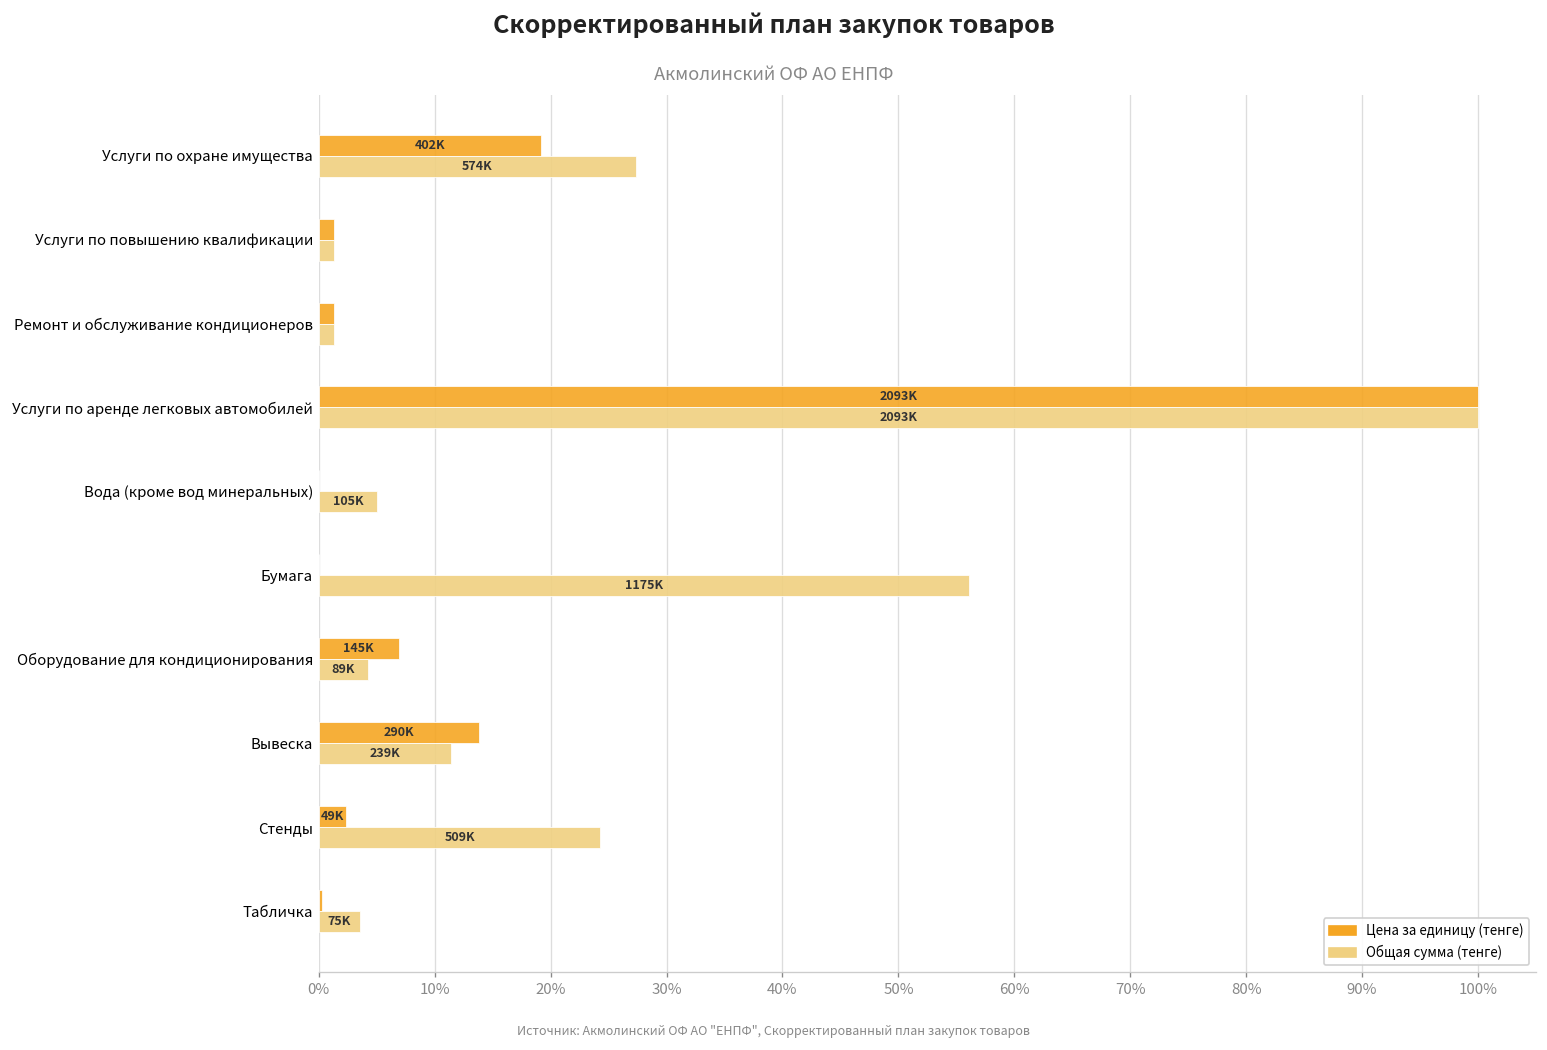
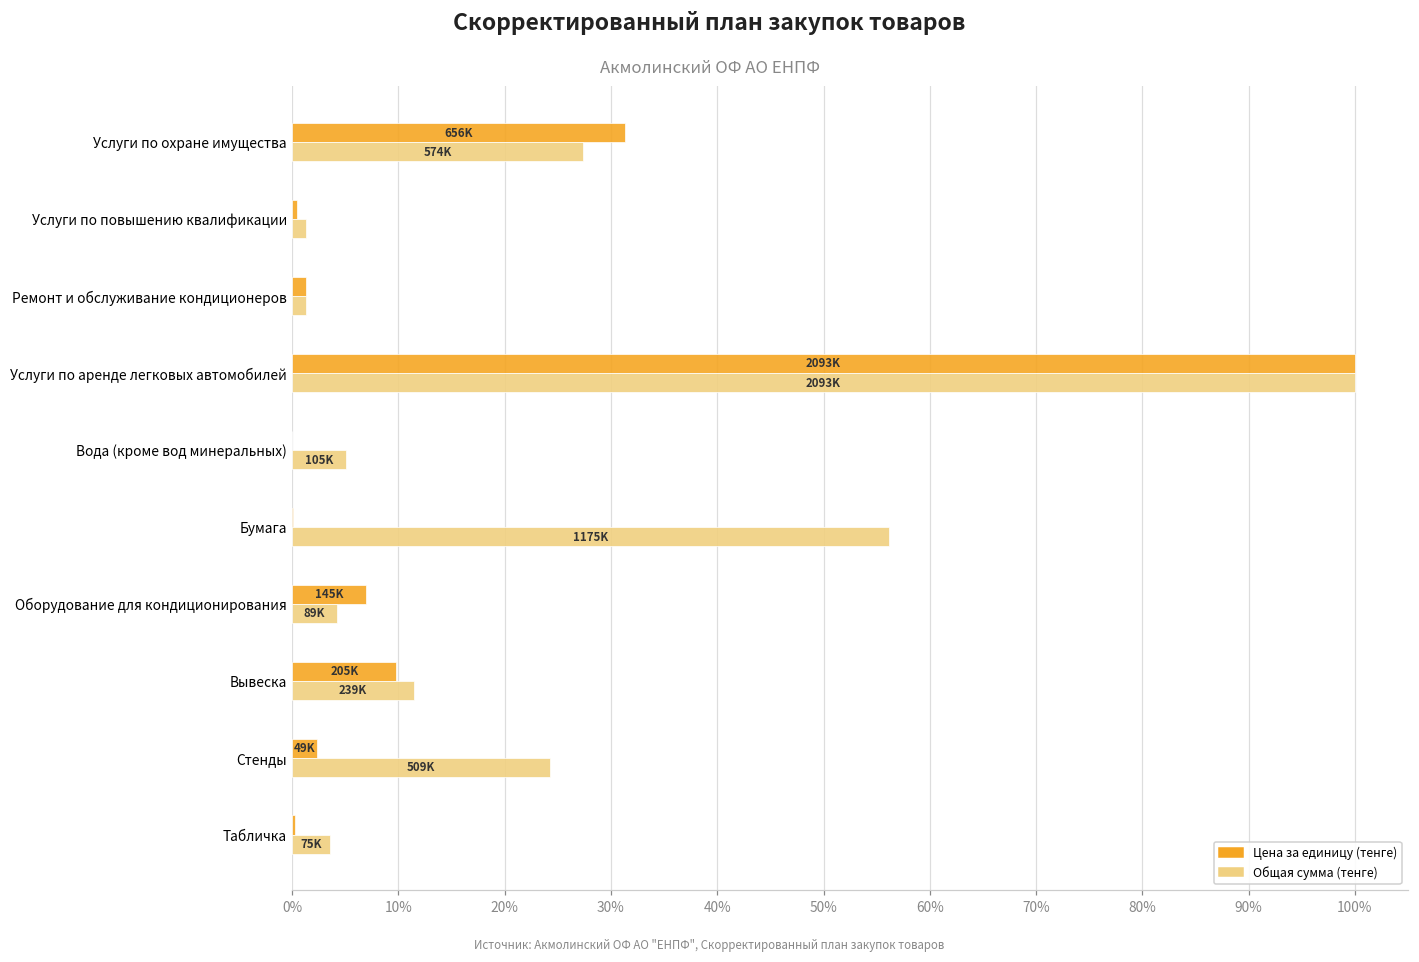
Цена за единицу (тенге), Услуги по охране имущества: 402K -> 656K
Цена за единицу (тенге), Услуги по повышению квалификации: 1% -> 0%
Цена за единицу (тенге), Вывеска: 290K -> 205K
